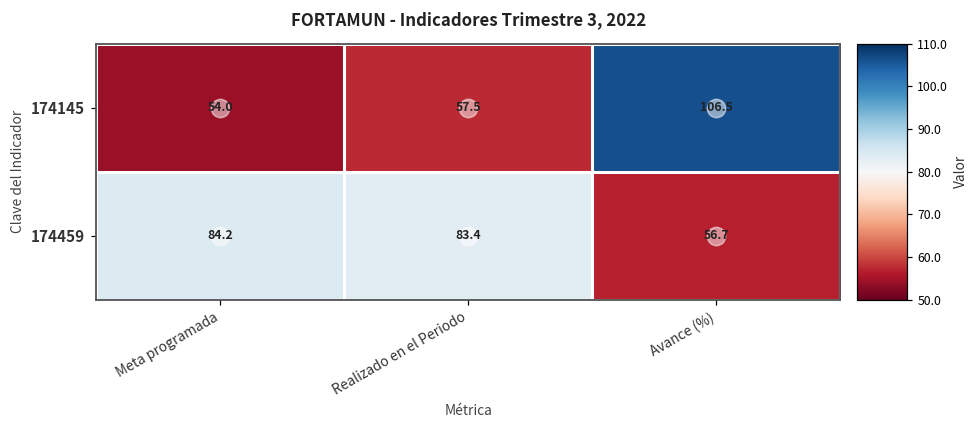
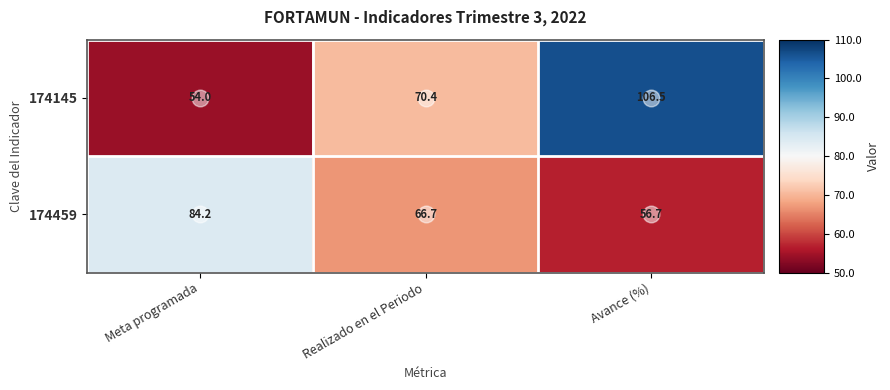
174145, Realizado en el Periodo: 57.5 -> 70.4
174459, Realizado en el Periodo: 83.4 -> 66.7
